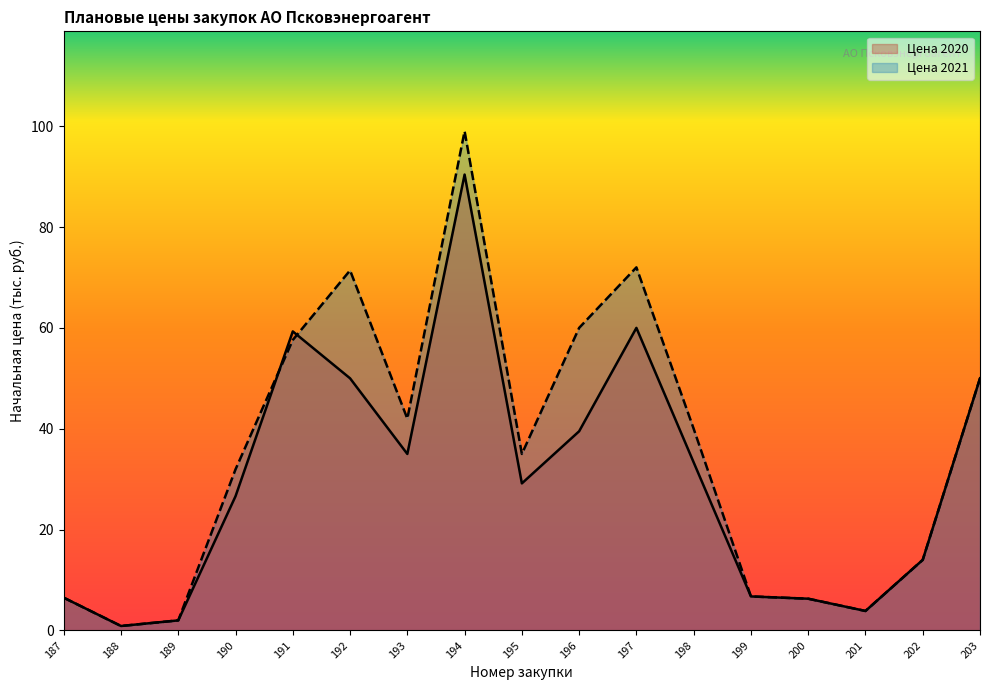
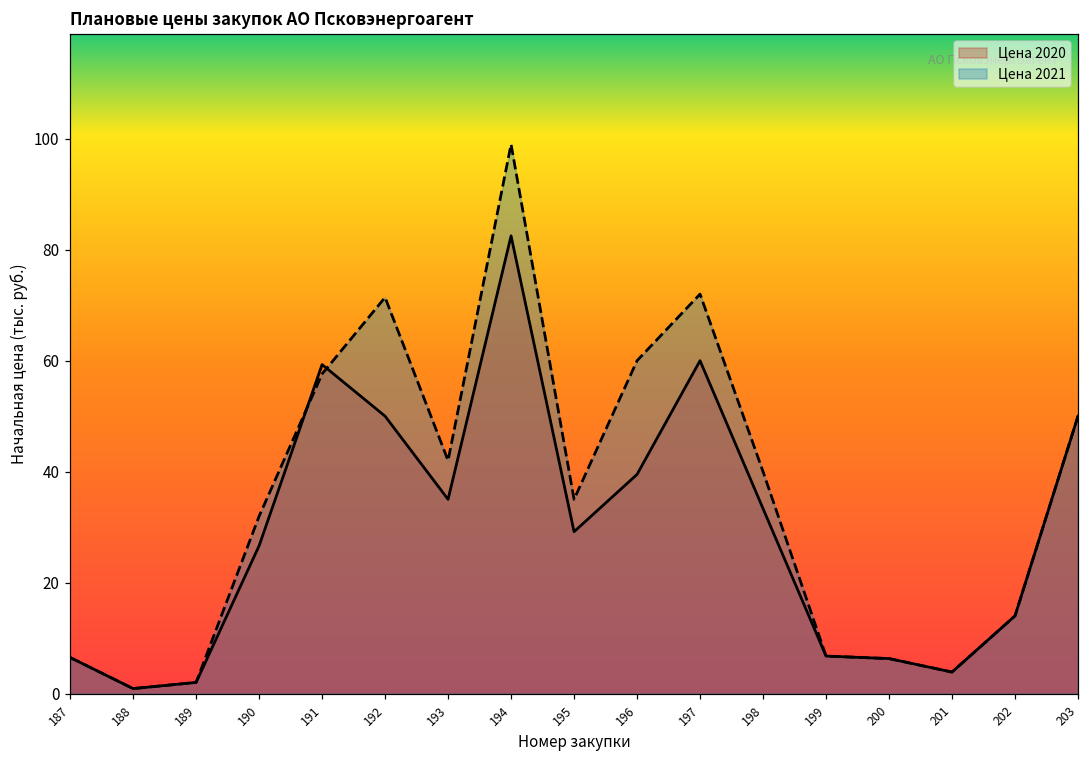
Цена 2020, 194: 90 -> 83
